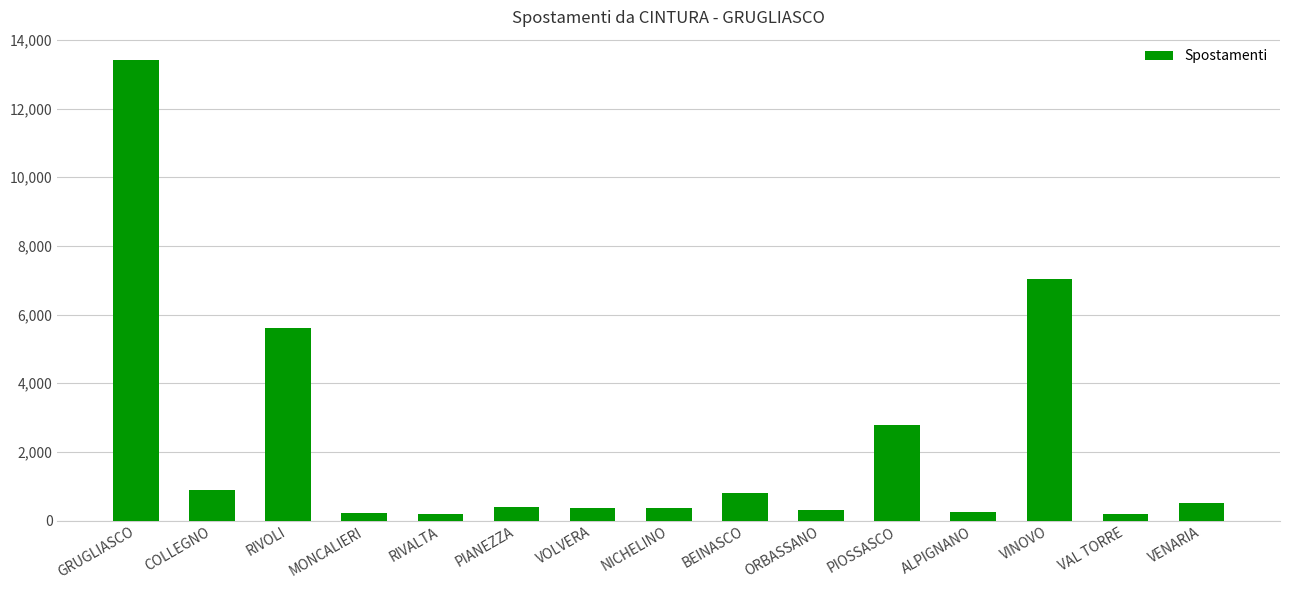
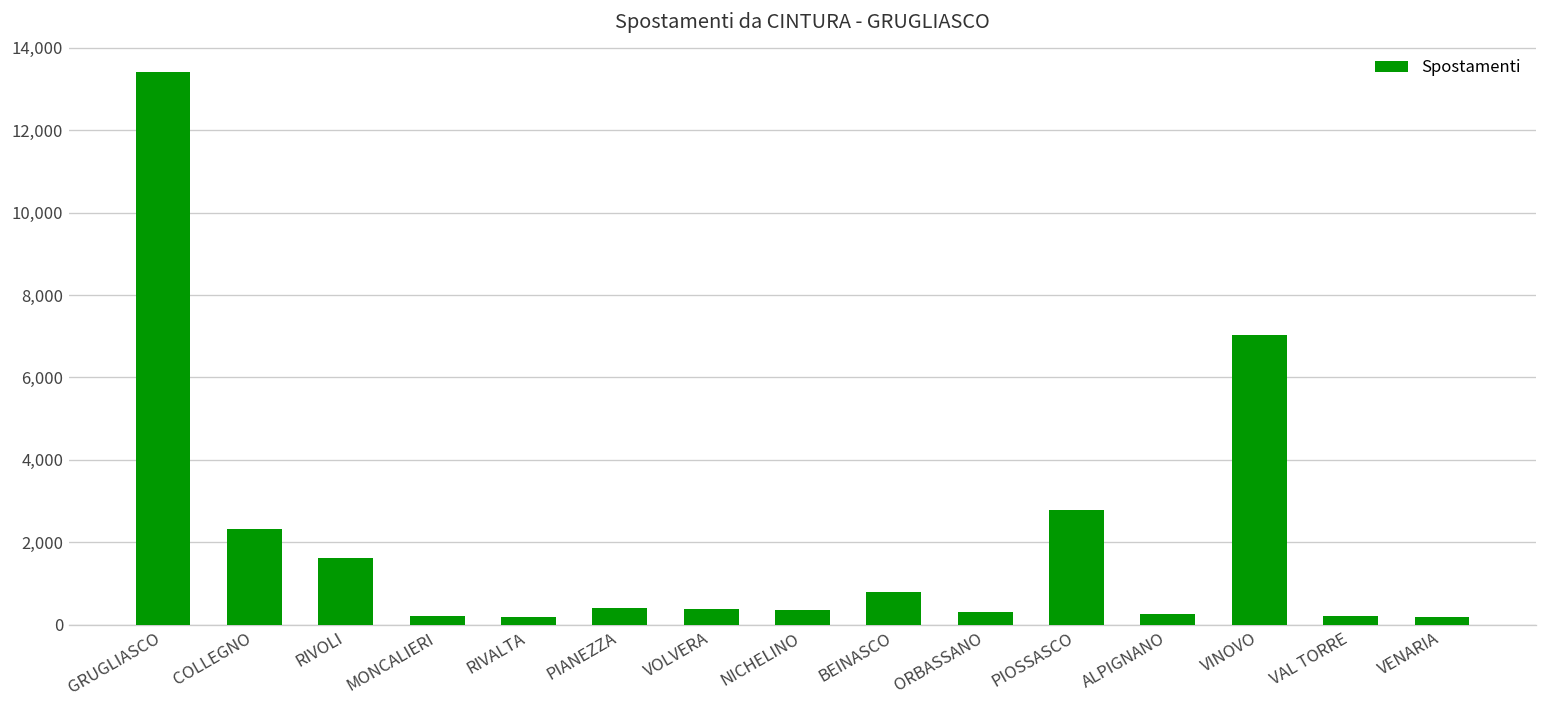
COLLEGNO: 900 -> 2,300
RIVOLI: 5,600 -> 1,600
VENARIA: 500 -> 200
